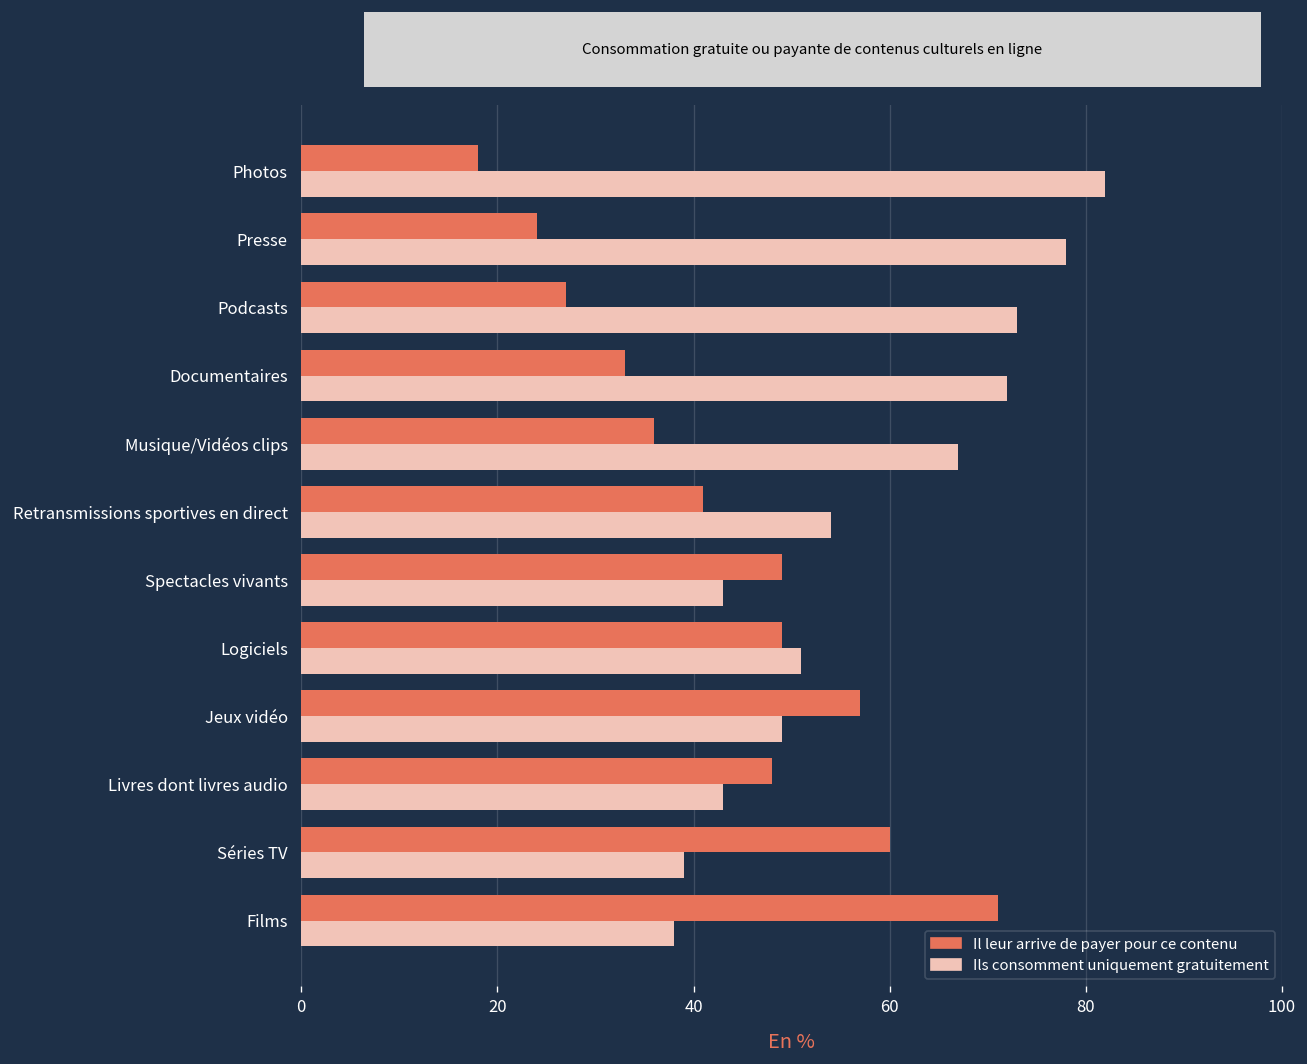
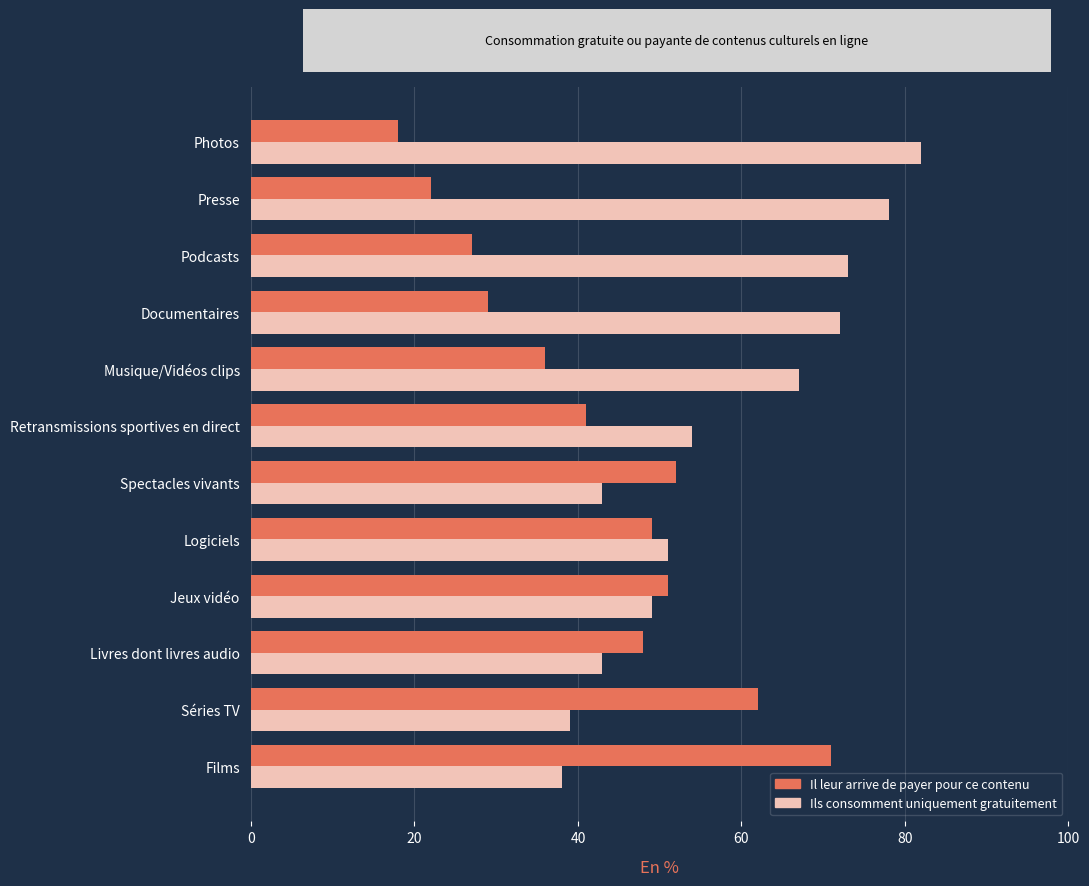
Il leur arrive de payer pour ce contenu, Presse: 24 -> 22
Il leur arrive de payer pour ce contenu, Documentaires: 33 -> 29
Il leur arrive de payer pour ce contenu, Spectacles vivants: 49 -> 52
Il leur arrive de payer pour ce contenu, Jeux vidéo: 57 -> 51
Il leur arrive de payer pour ce contenu, Séries TV: 60 -> 62
